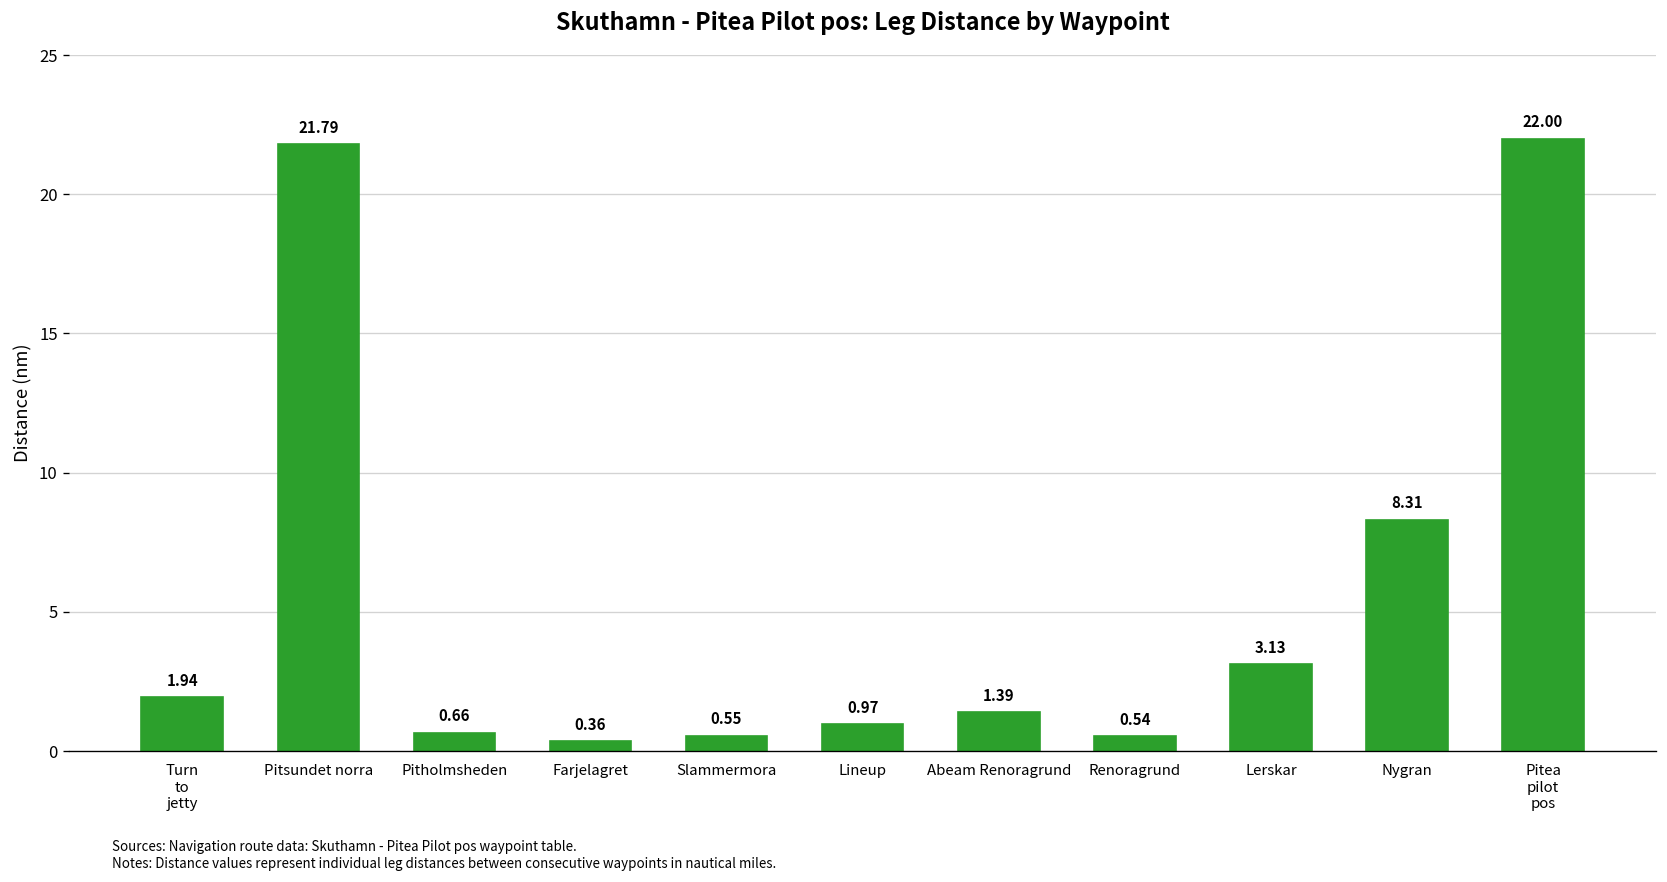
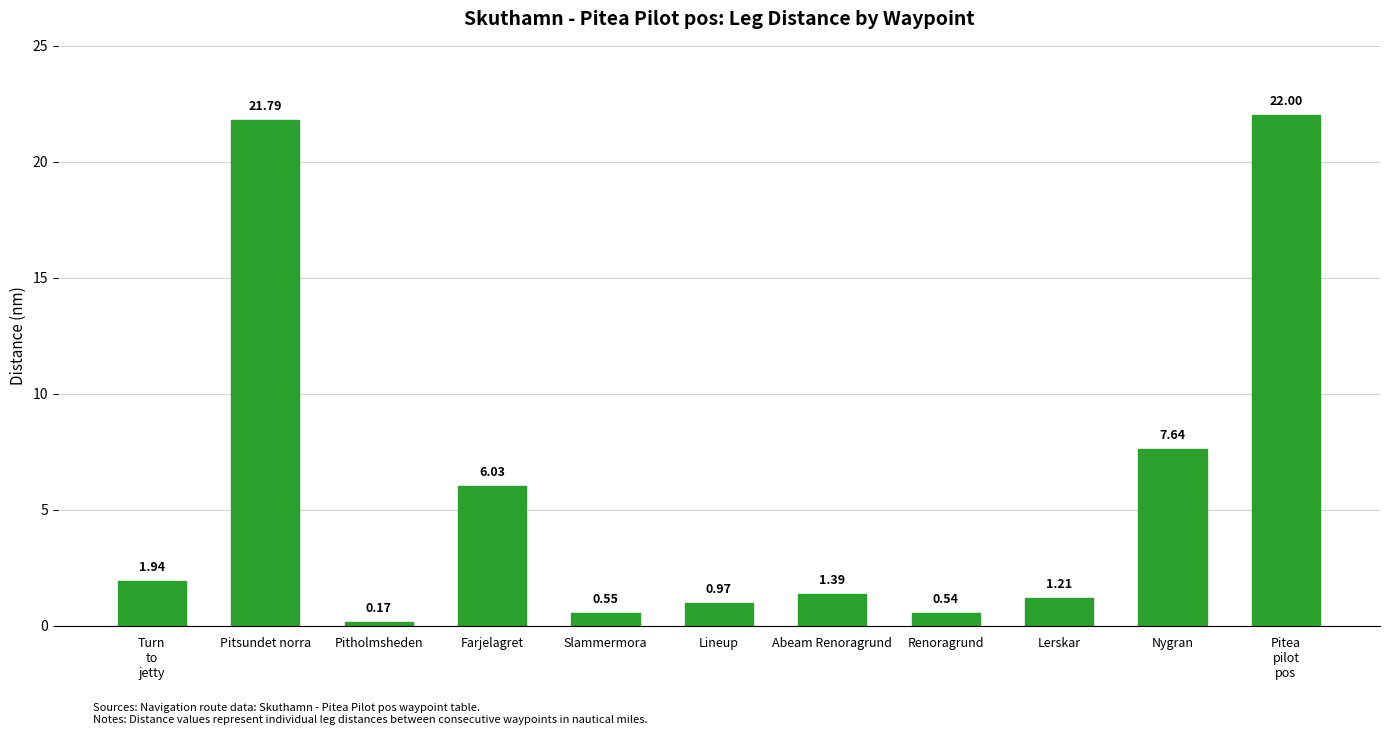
Pitholmsheden: 0.66 -> 0.17
Farjelagret: 0.36 -> 6.03
Lerskar: 3.13 -> 1.21
Nygran: 8.31 -> 7.64
